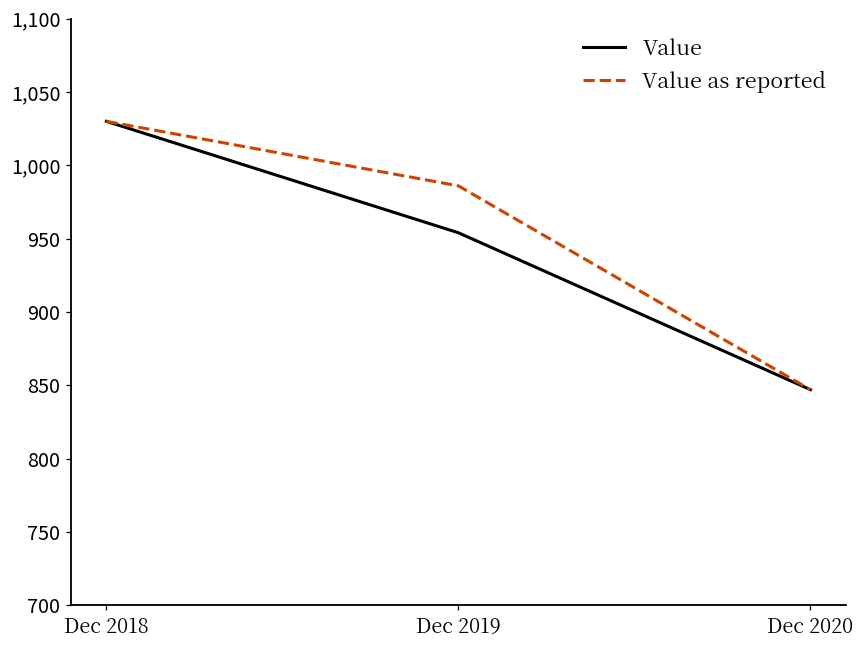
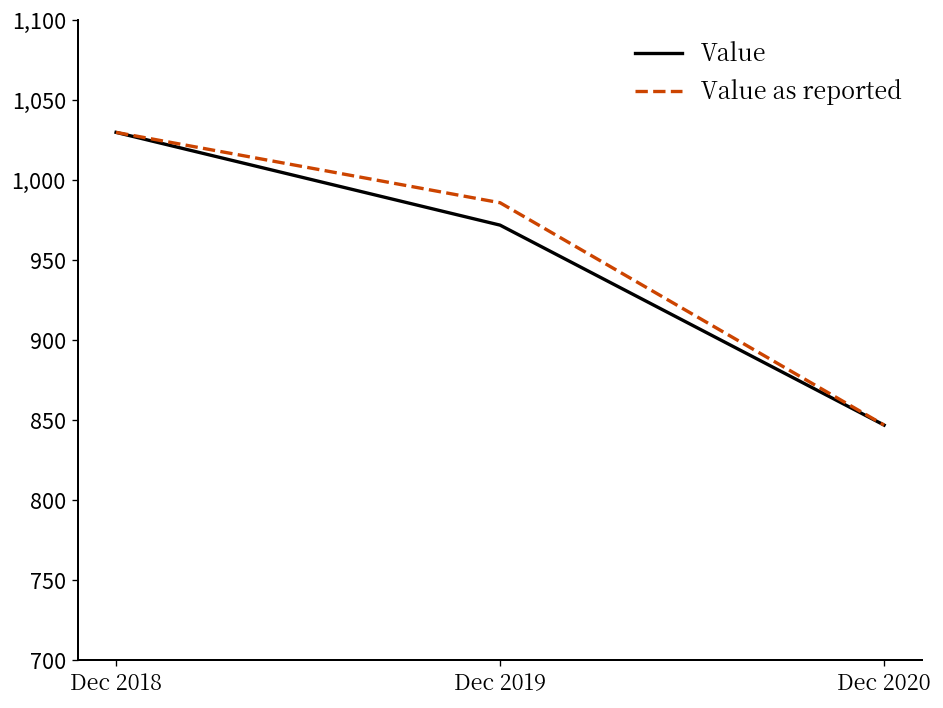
Value, Dec 2019: 954 -> 972
